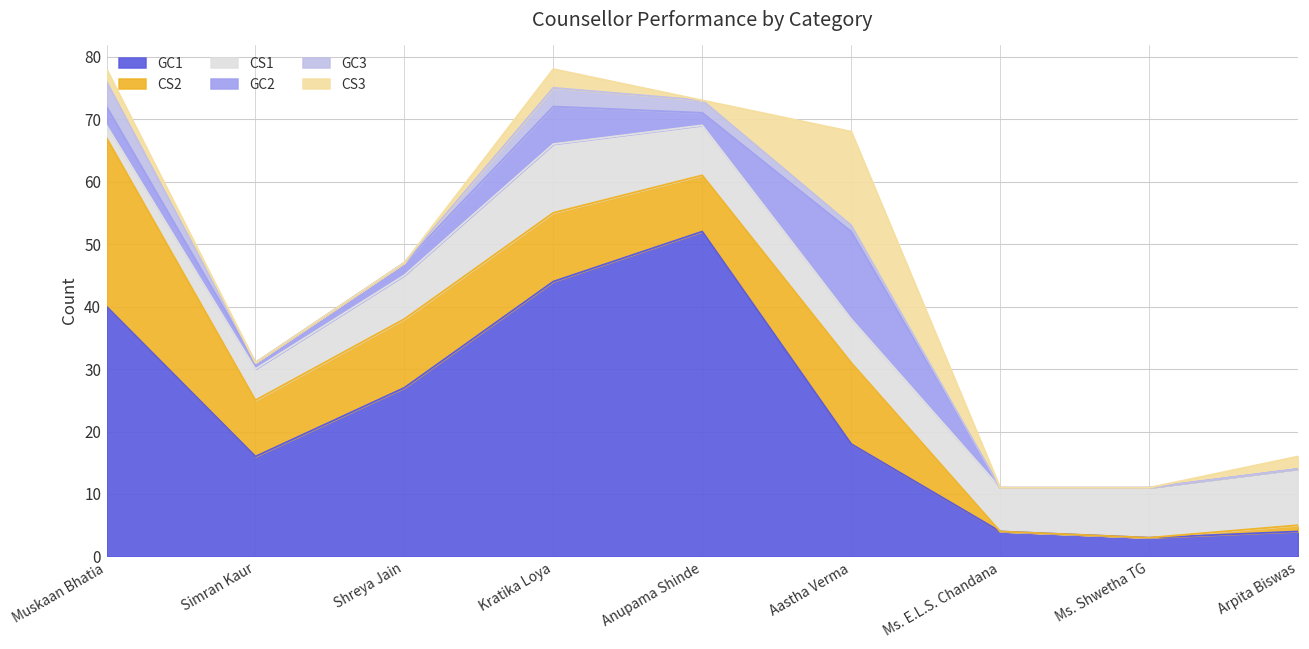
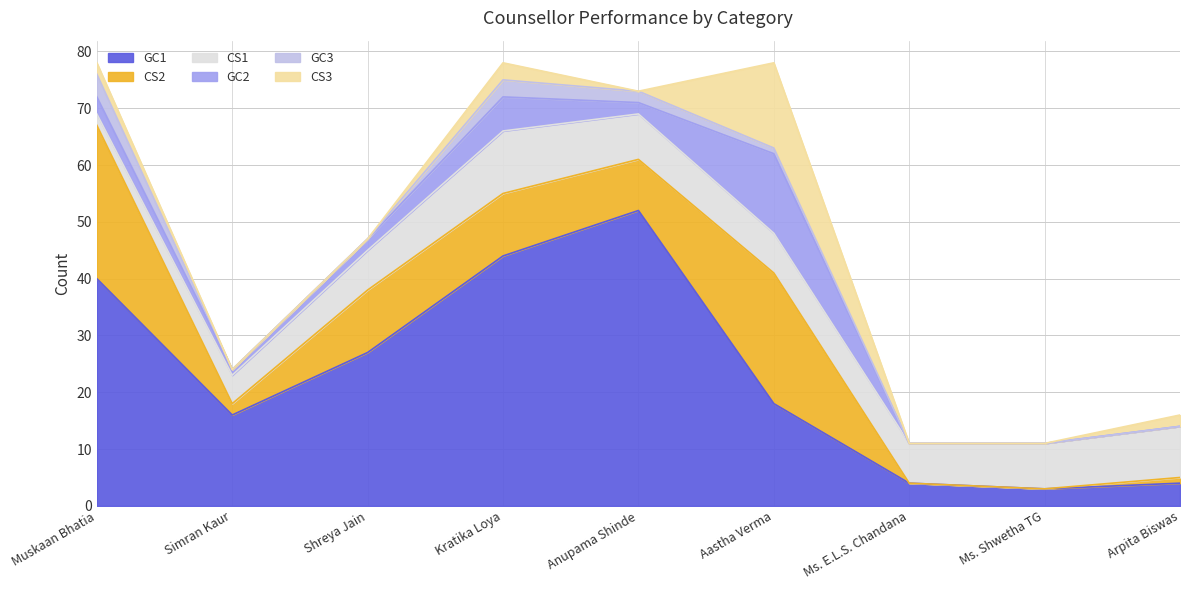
CS2, Simran Kaur: 9 -> 2
CS2, Aastha Verma: 13 -> 23
